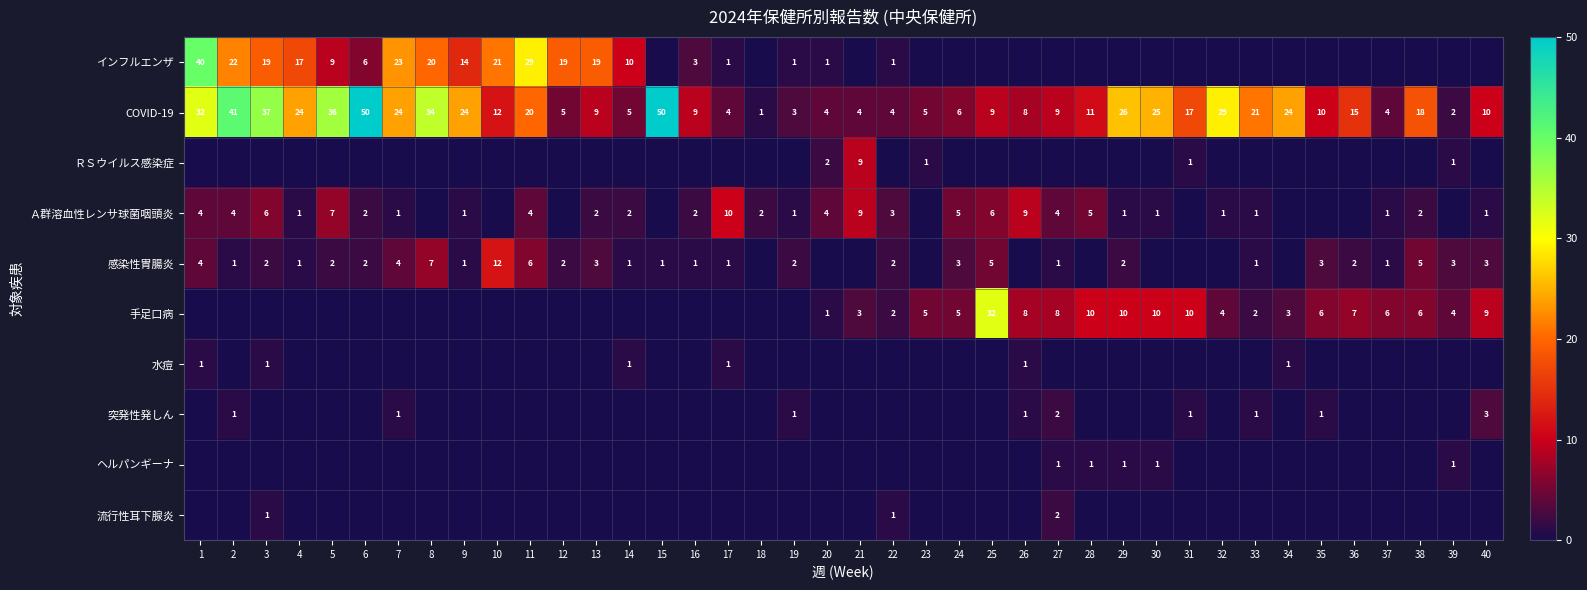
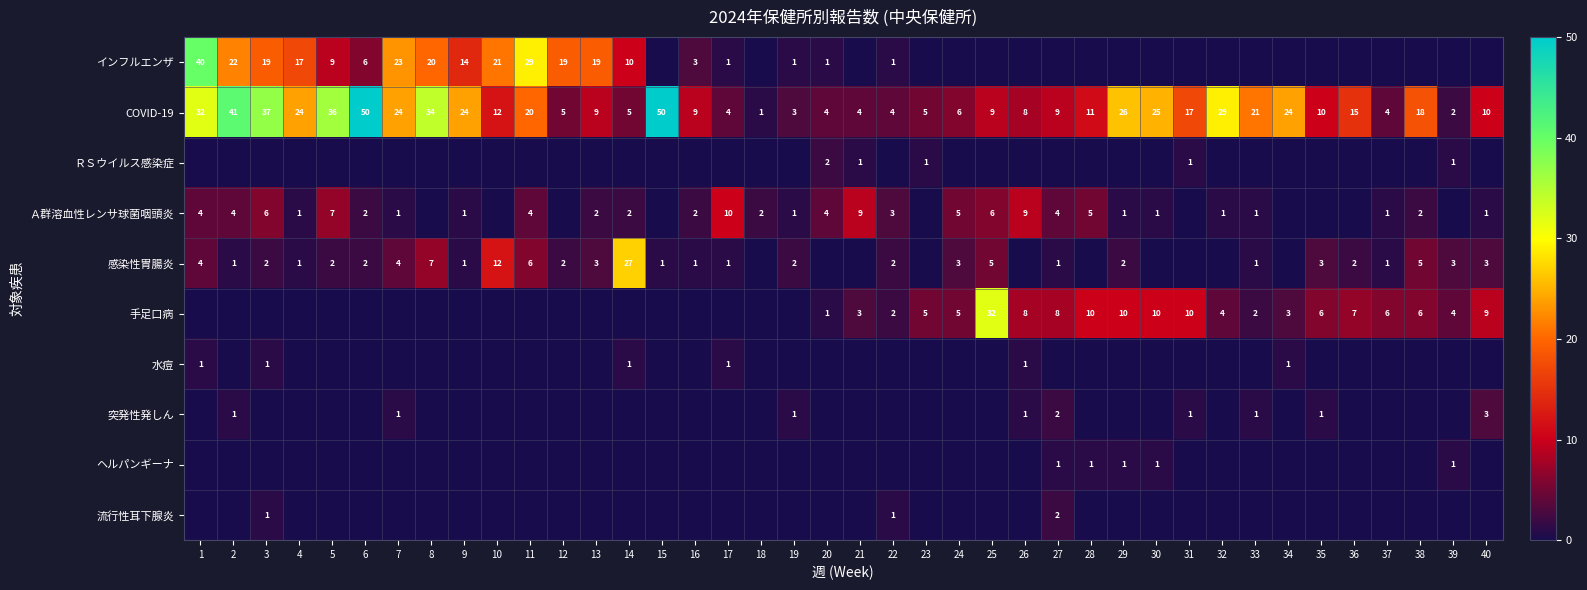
ＲＳウイルス感染症, 21: 9 -> 1
感染性胃腸炎, 14: 1 -> 27
